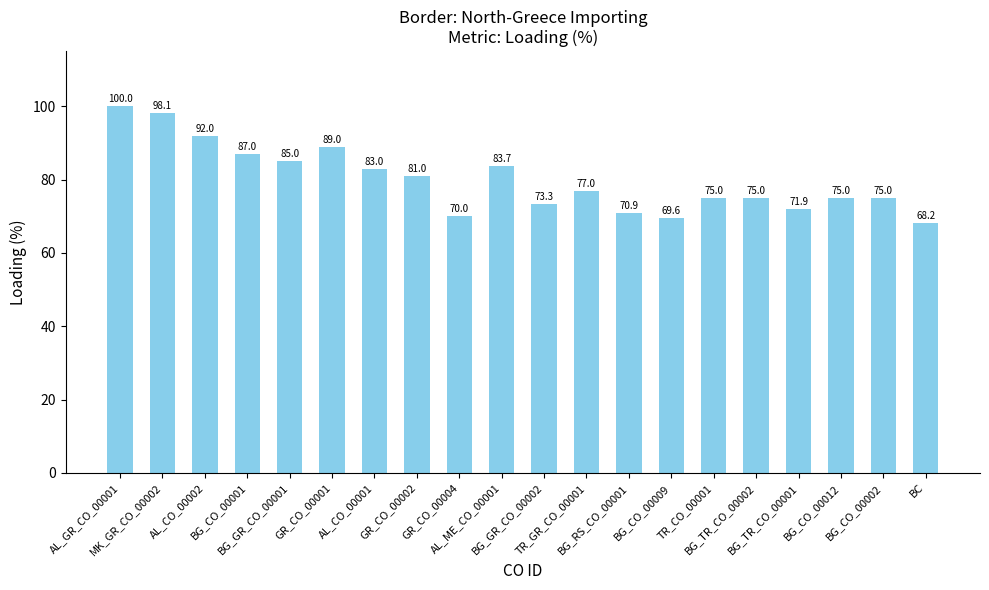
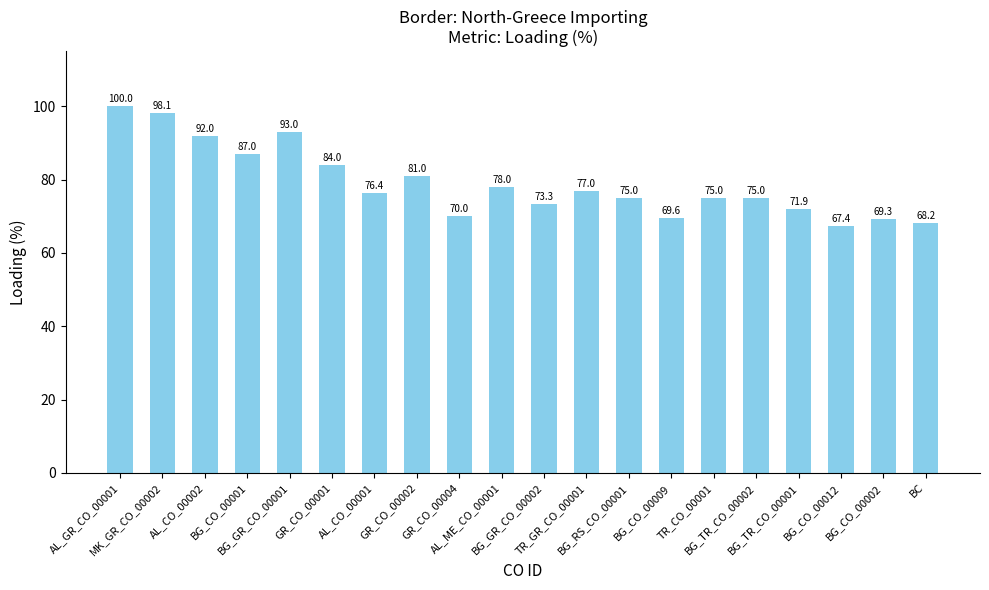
BG_GR_CO_00001: 85.0 -> 93.0
GR_CO_00001: 89.0 -> 84.0
AL_CO_00001: 83.0 -> 76.4
AL_ME_CO_00001: 83.7 -> 78.0
BG_RS_CO_00001: 70.9 -> 75.0
BG_CO_00012: 75.0 -> 67.4
BG_CO_00002: 75.0 -> 69.3
